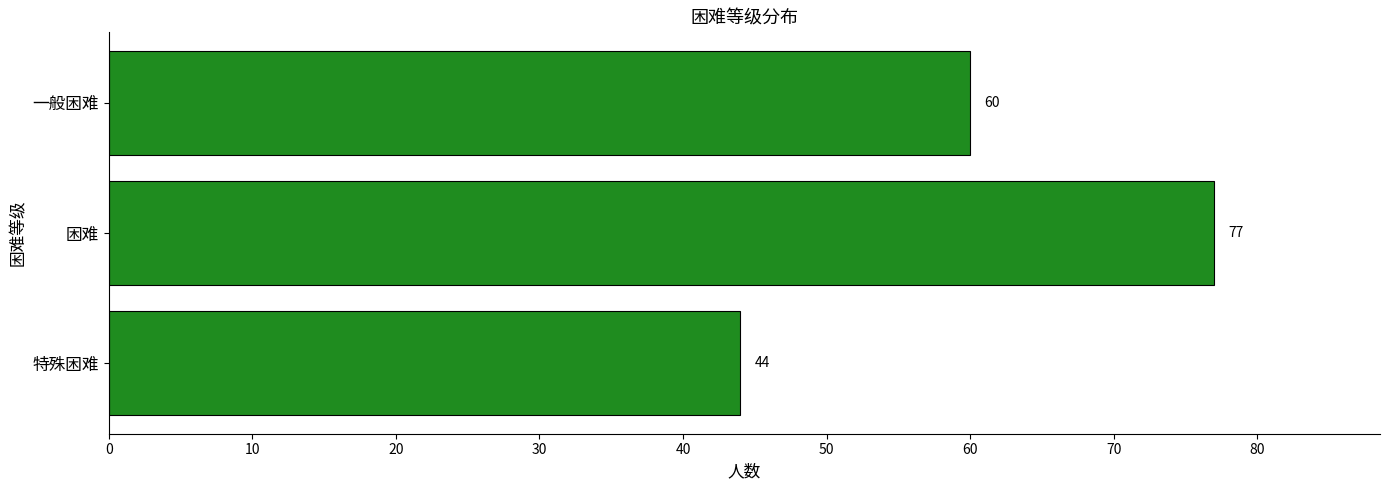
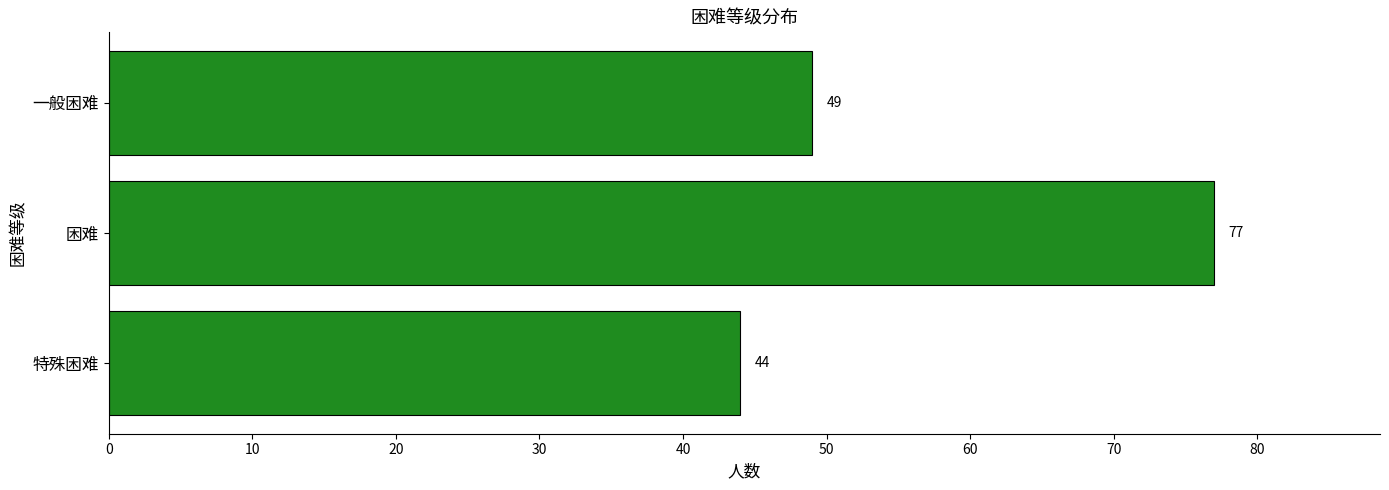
一般困难: 60 -> 49
